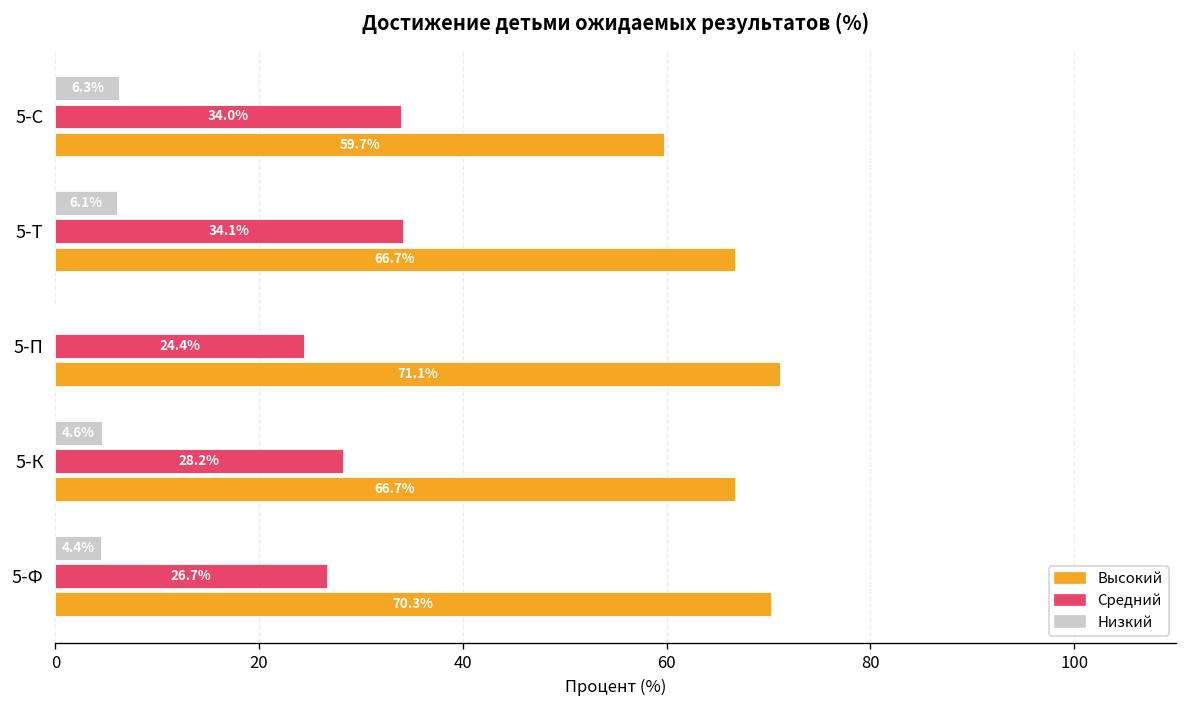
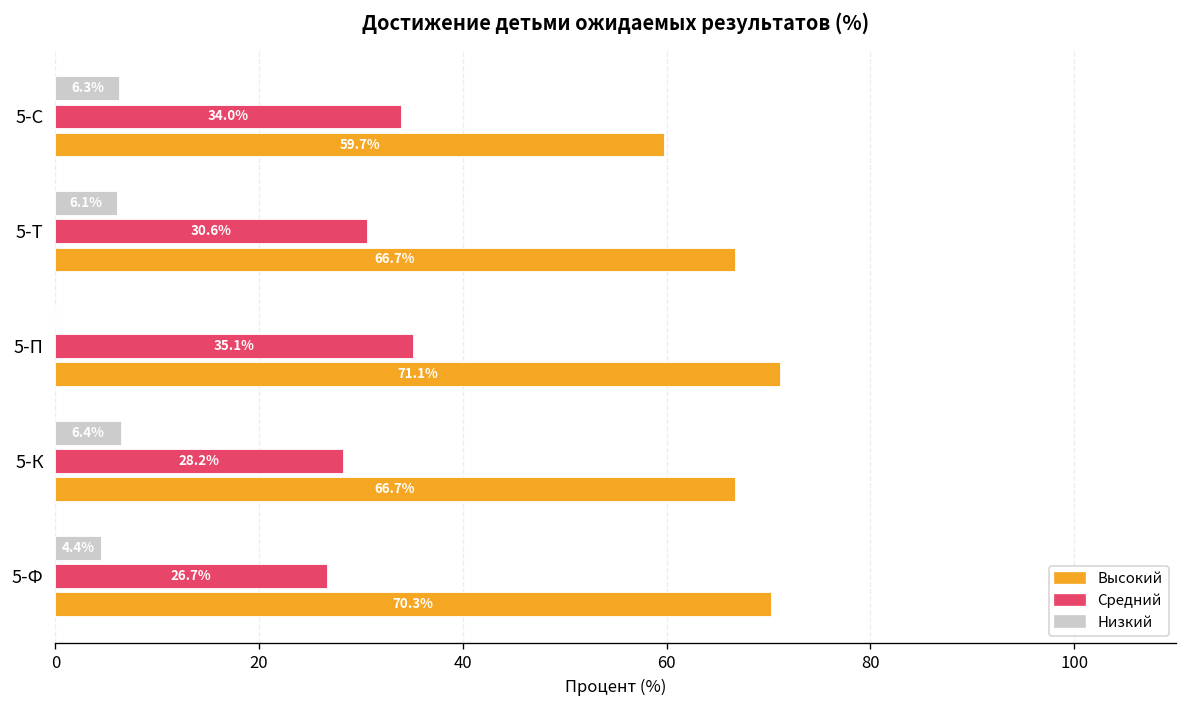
Средний, 5-Т: 34.1% -> 30.6%
Средний, 5-П: 24.4% -> 35.1%
Низкий, 5-К: 4.6% -> 6.4%
